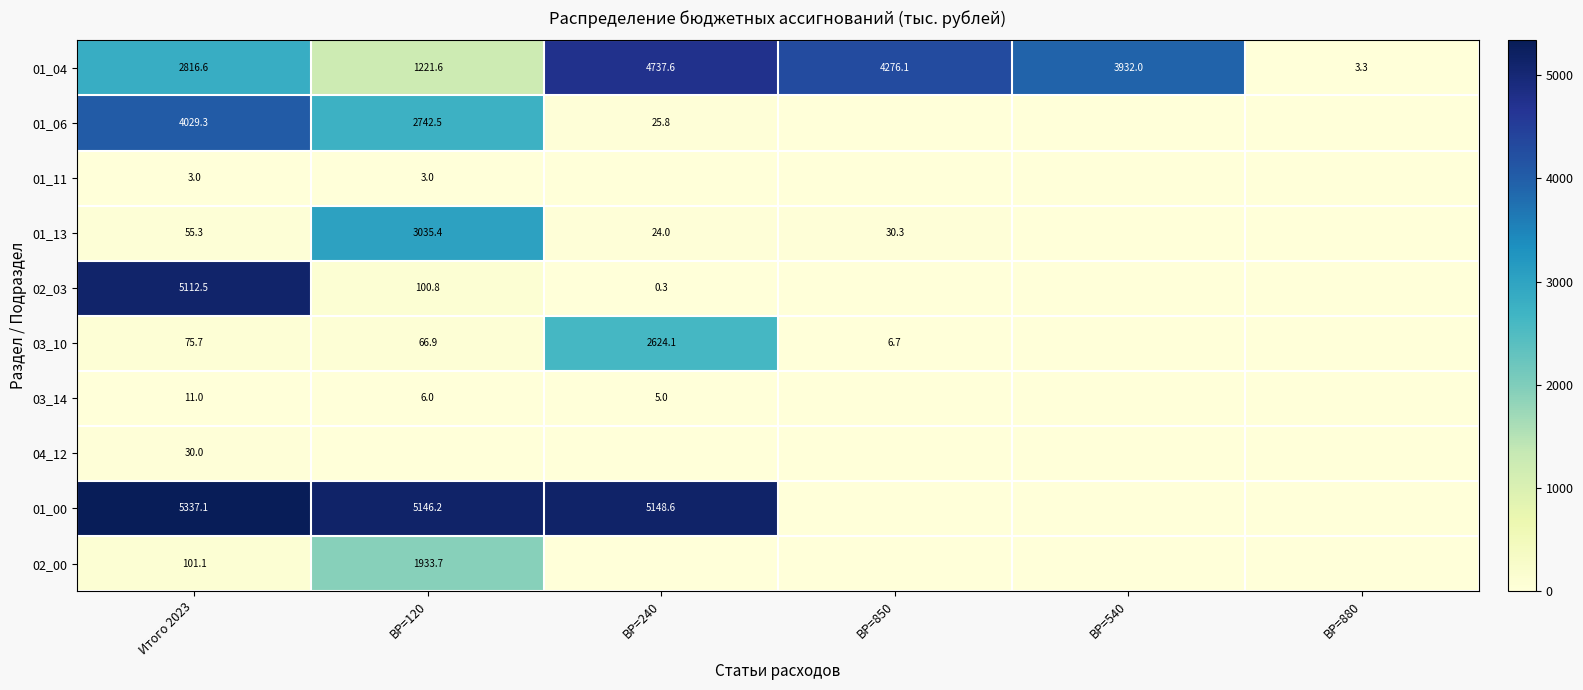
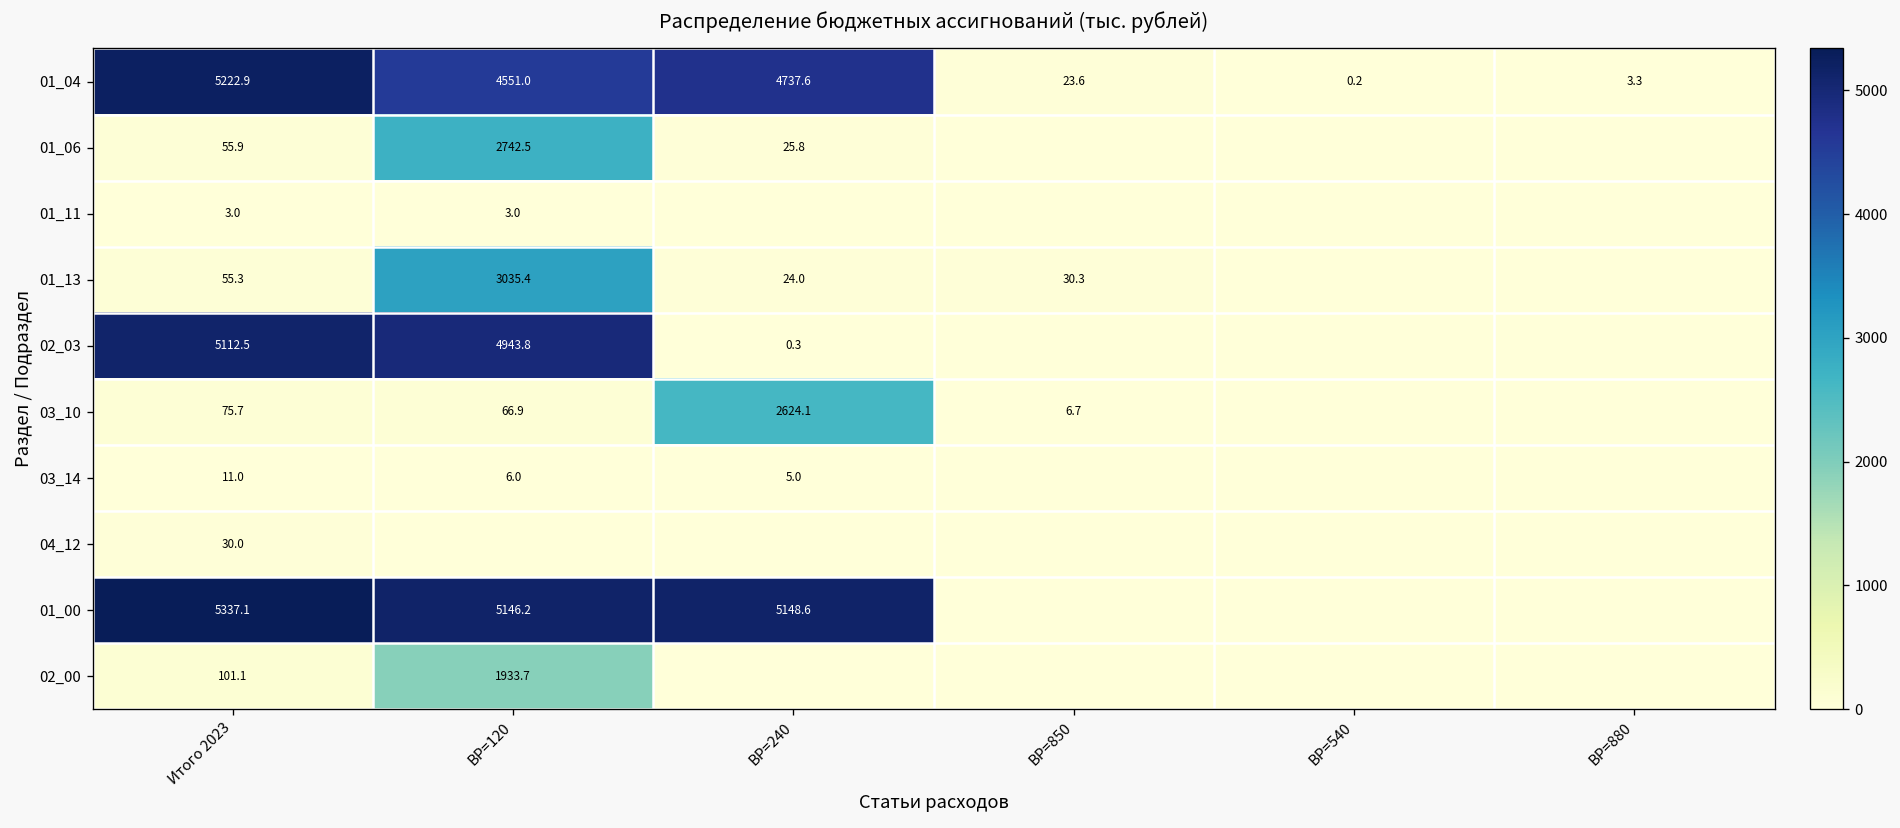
01_04, Итого 2023: 2816.6 -> 5222.9
01_04, ВР=120: 1221.6 -> 4551.0
01_04, ВР=850: 4276.1 -> 23.6
01_04, ВР=540: 3932.0 -> 0.2
01_06, Итого 2023: 4029.3 -> 55.9
02_03, ВР=120: 100.8 -> 4943.8
